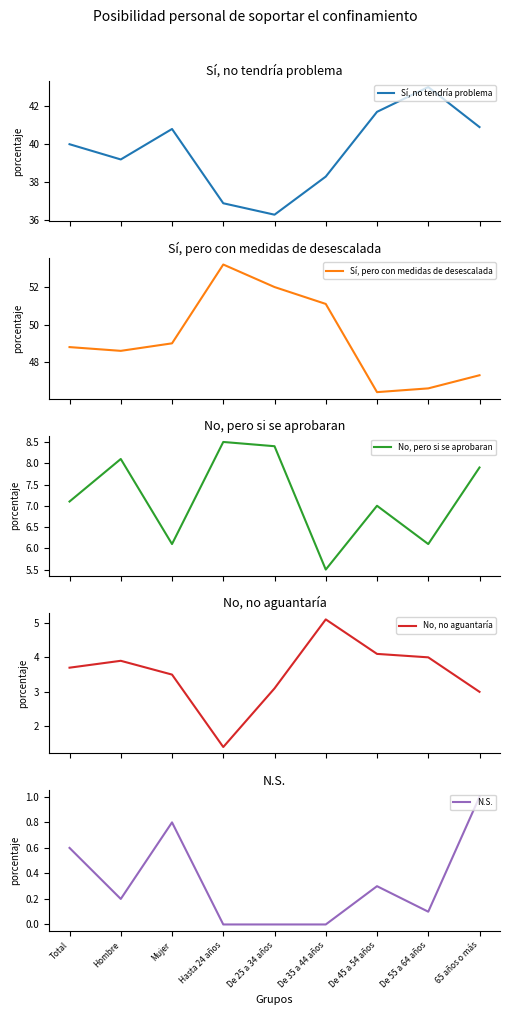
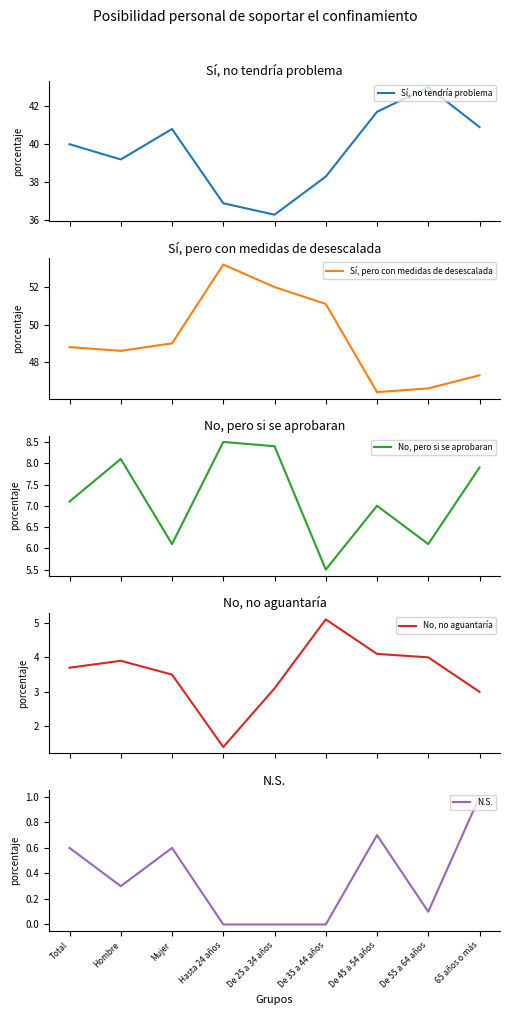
N.S., Hombre: 0.2 -> 0.3
N.S., Mujer: 0.8 -> 0.6
N.S., De 45 a 54 años: 0.3 -> 0.7
